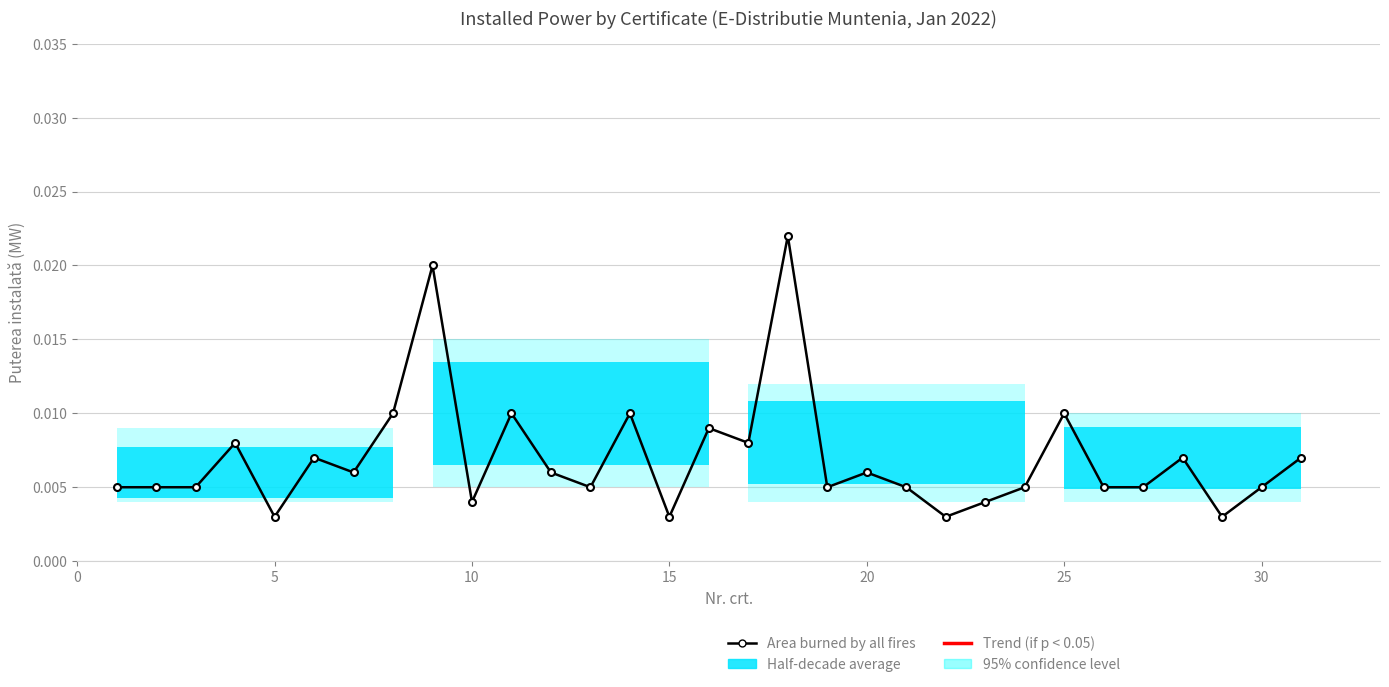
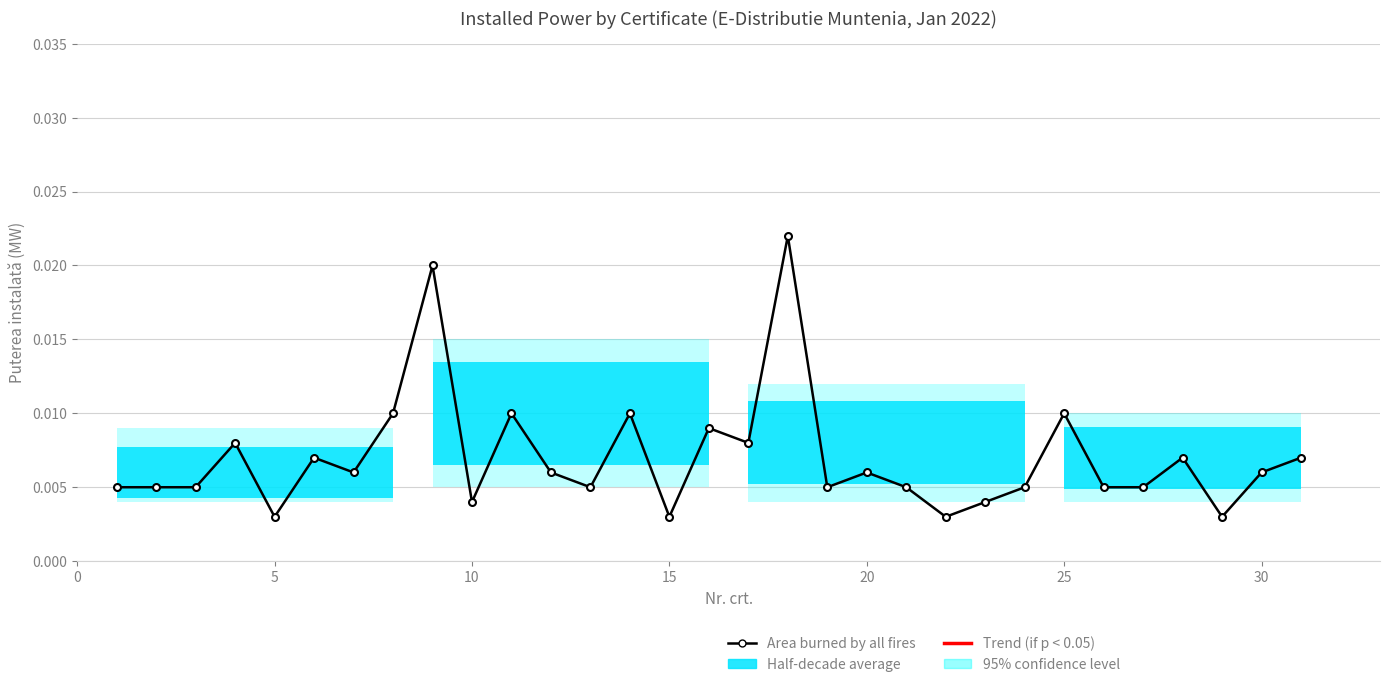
Area burned by all fires, 30: 0.005 -> 0.006
